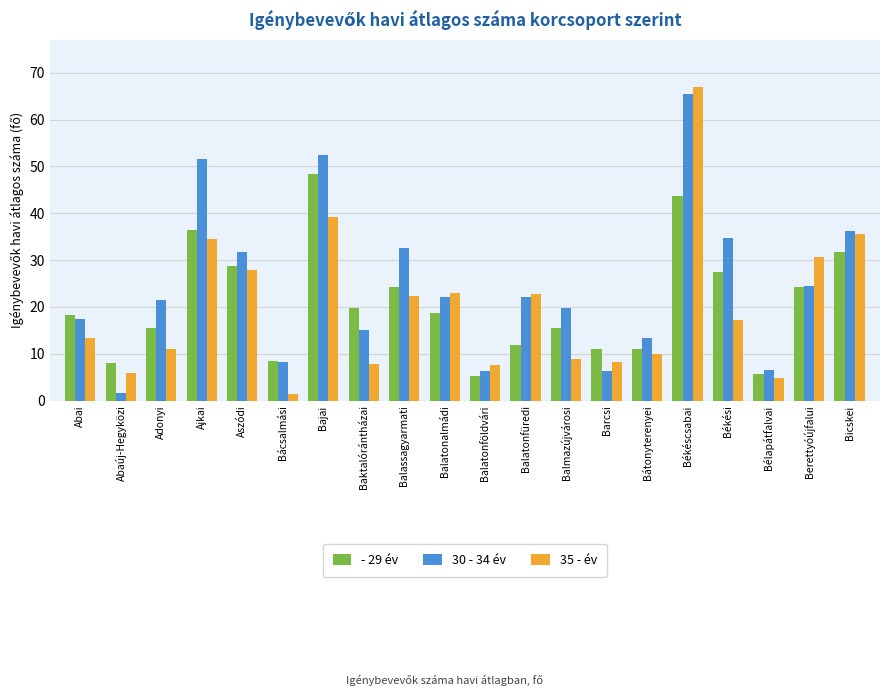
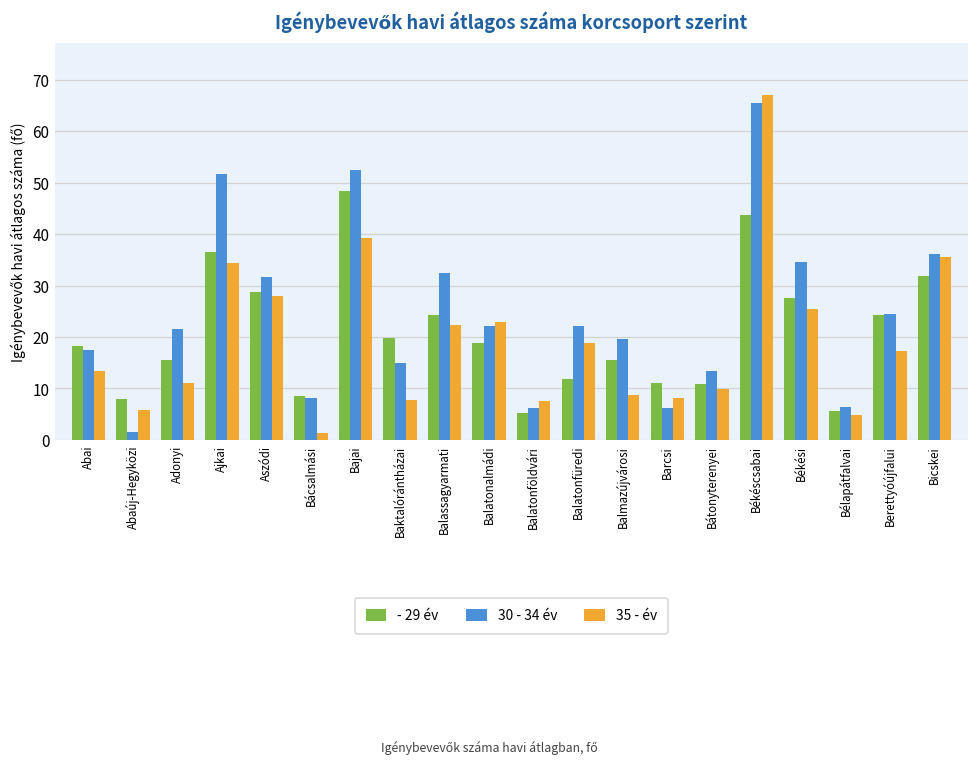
35 - év, Balatonfüredi: 23 -> 19
35 - év, Békési: 17 -> 25
35 - év, Berettyóújfalui: 31 -> 17
